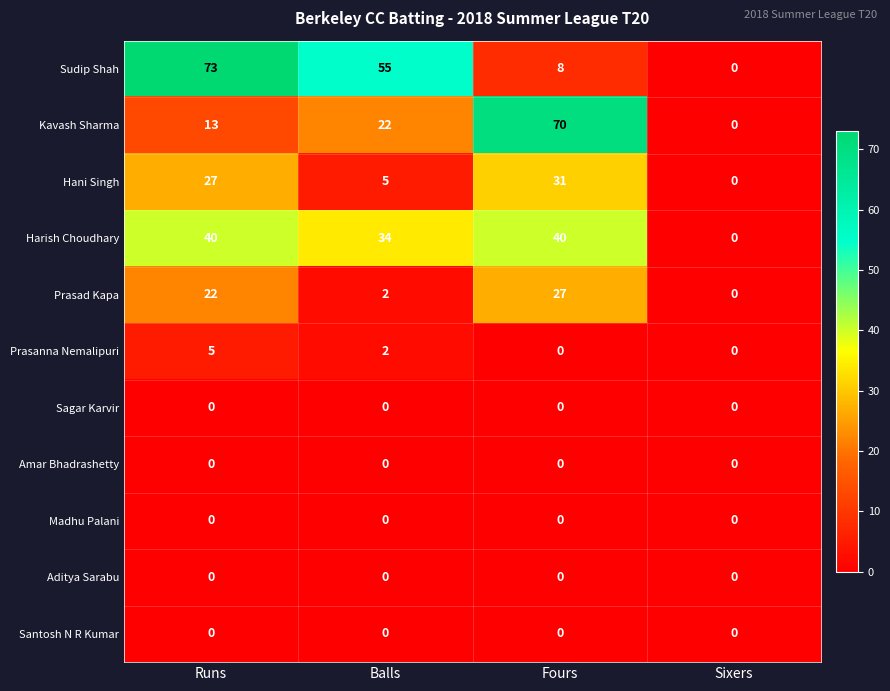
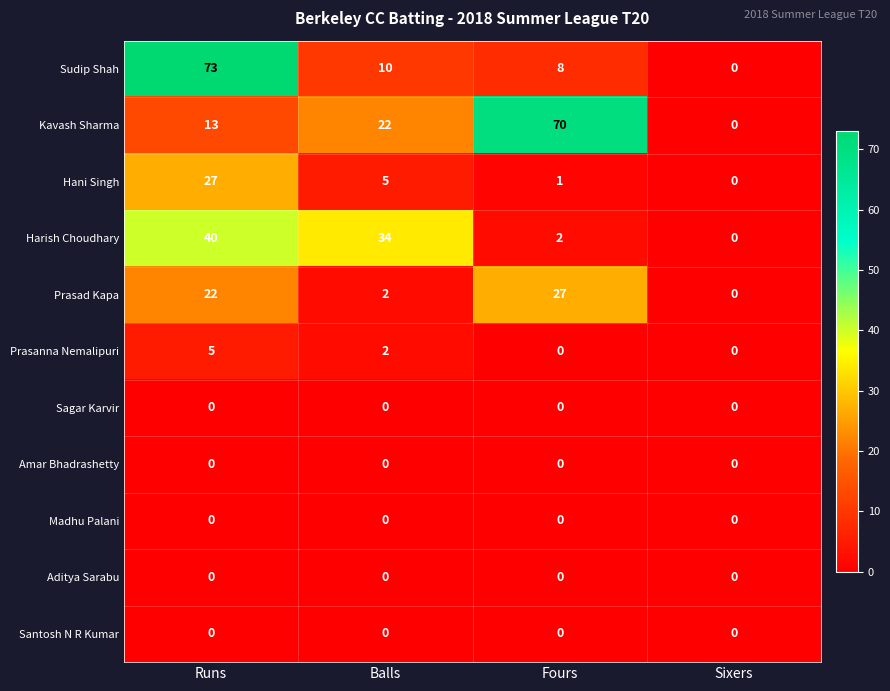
Sudip Shah, Balls: 55 -> 10
Hani Singh, Fours: 31 -> 1
Harish Choudhary, Fours: 40 -> 2
